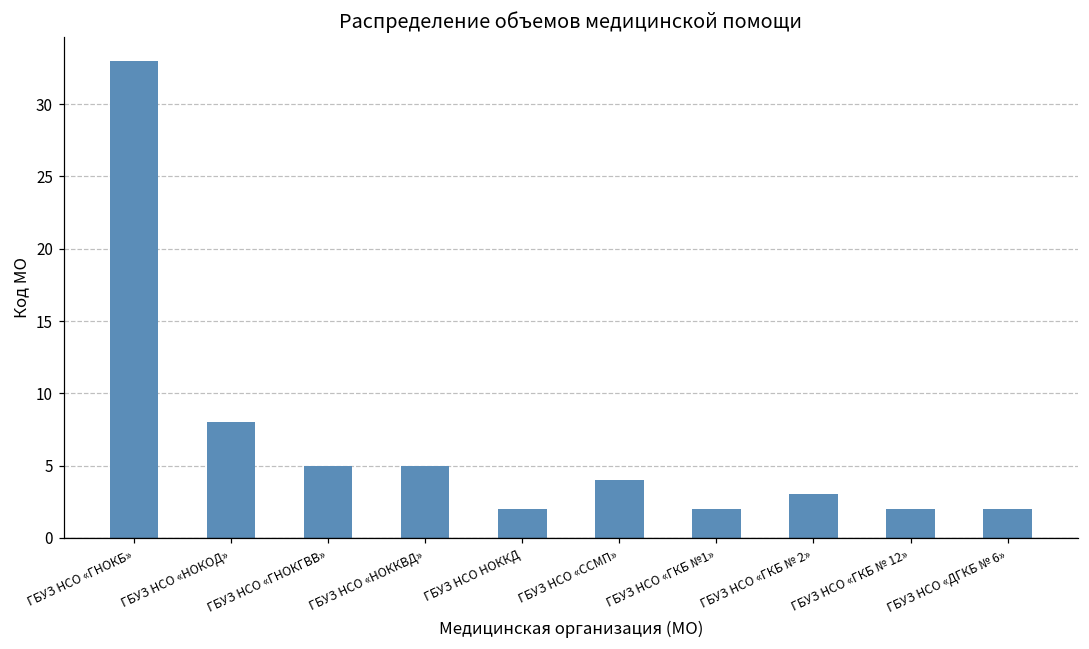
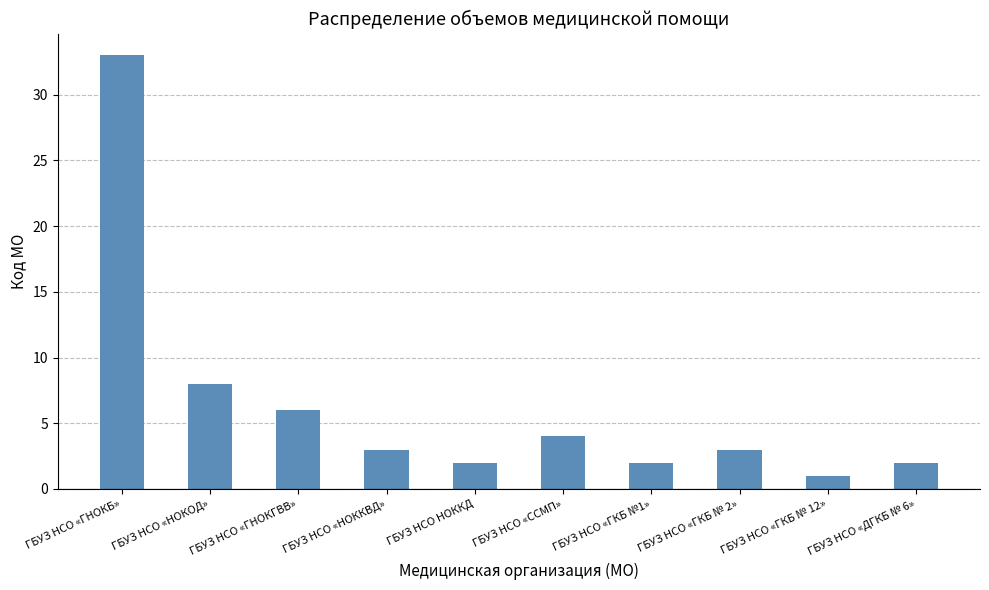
ГБУЗ НСО «ГНОКГВВ»: 5 -> 6
ГБУЗ НСО «НОККВД»: 5 -> 3
ГБУЗ НСО «ГКБ № 12»: 2 -> 1
